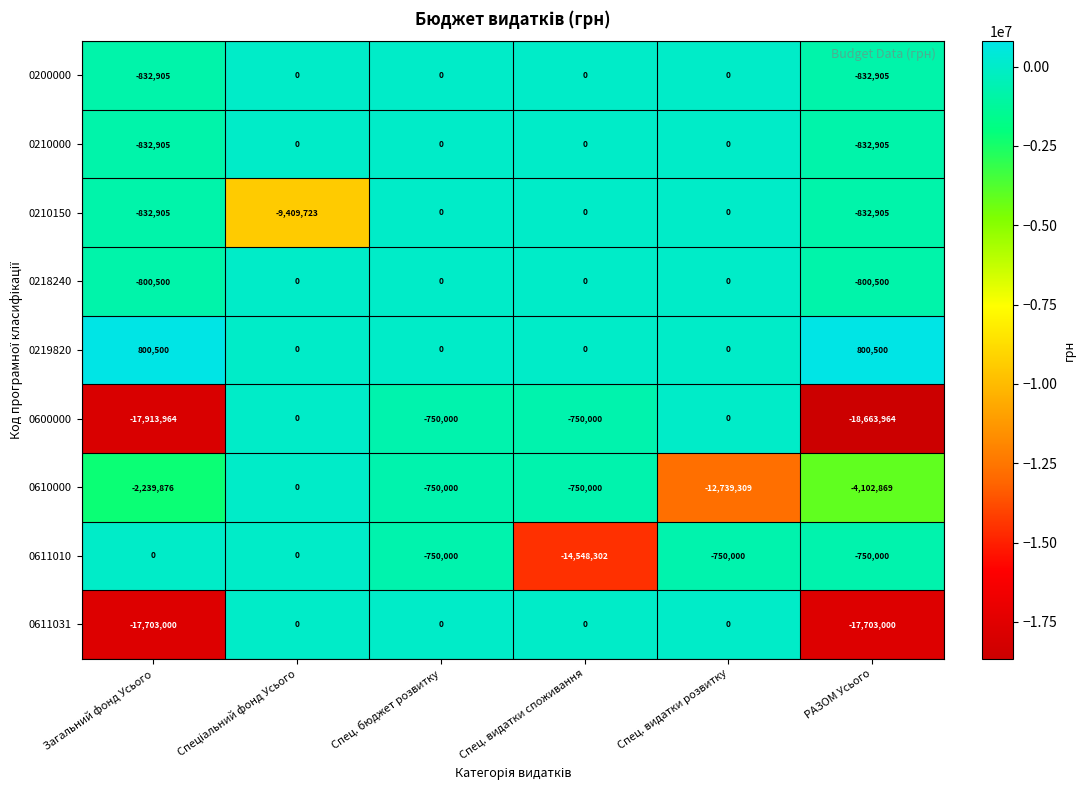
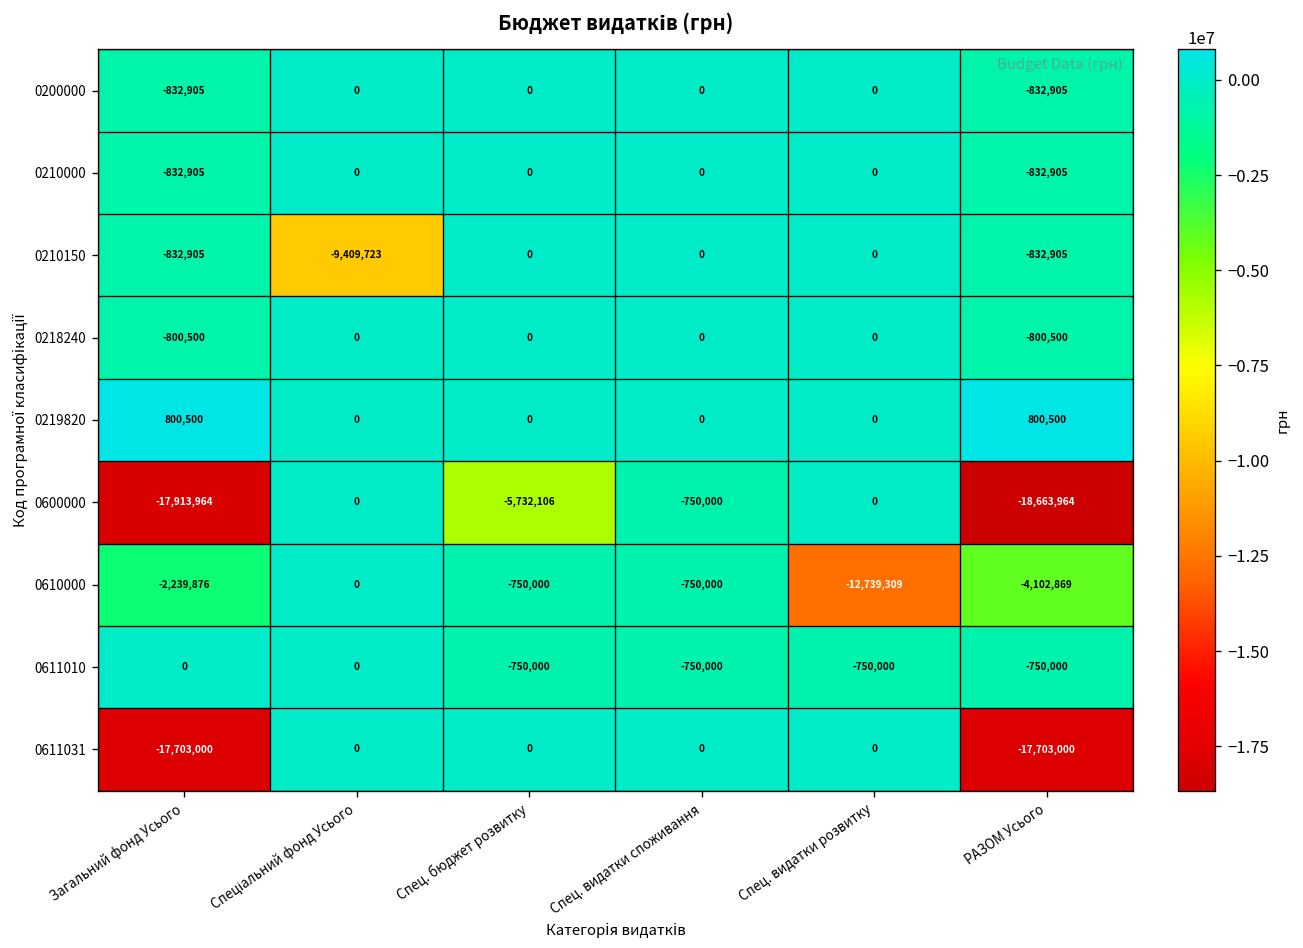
0600000, Спец. бюджет розвитку: -750,000 -> -5,732,106
0611010, Спец. видатки споживання: -14,548,302 -> -750,000
